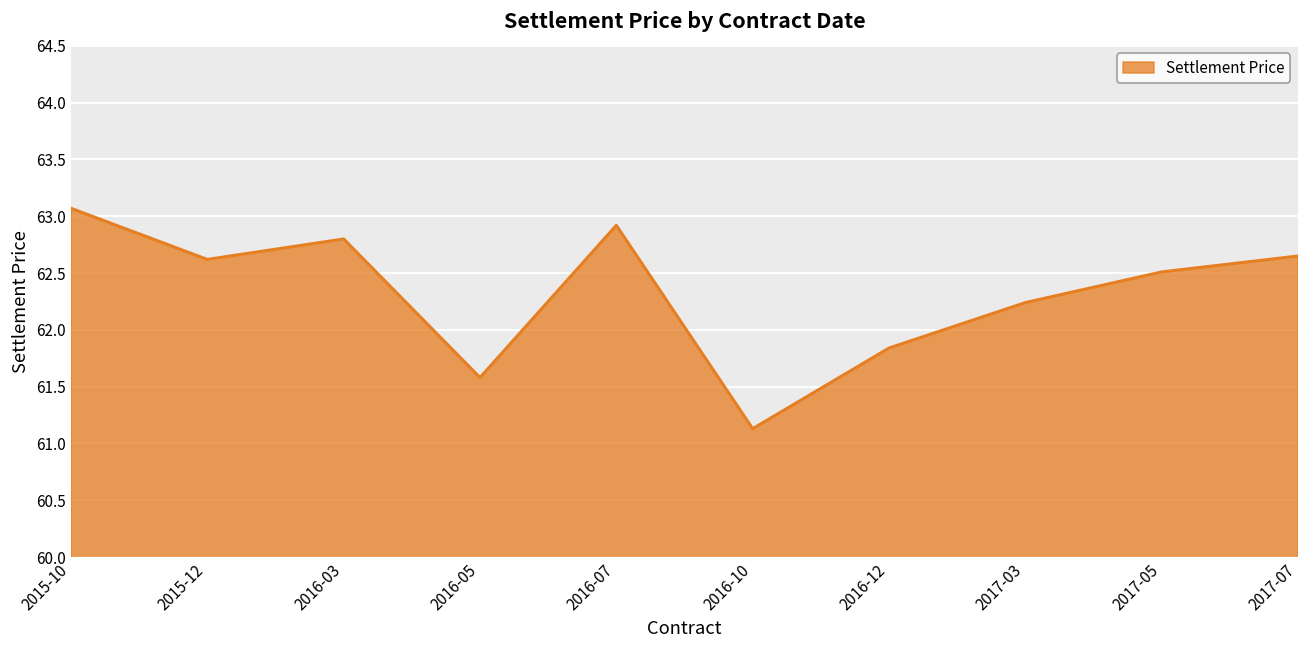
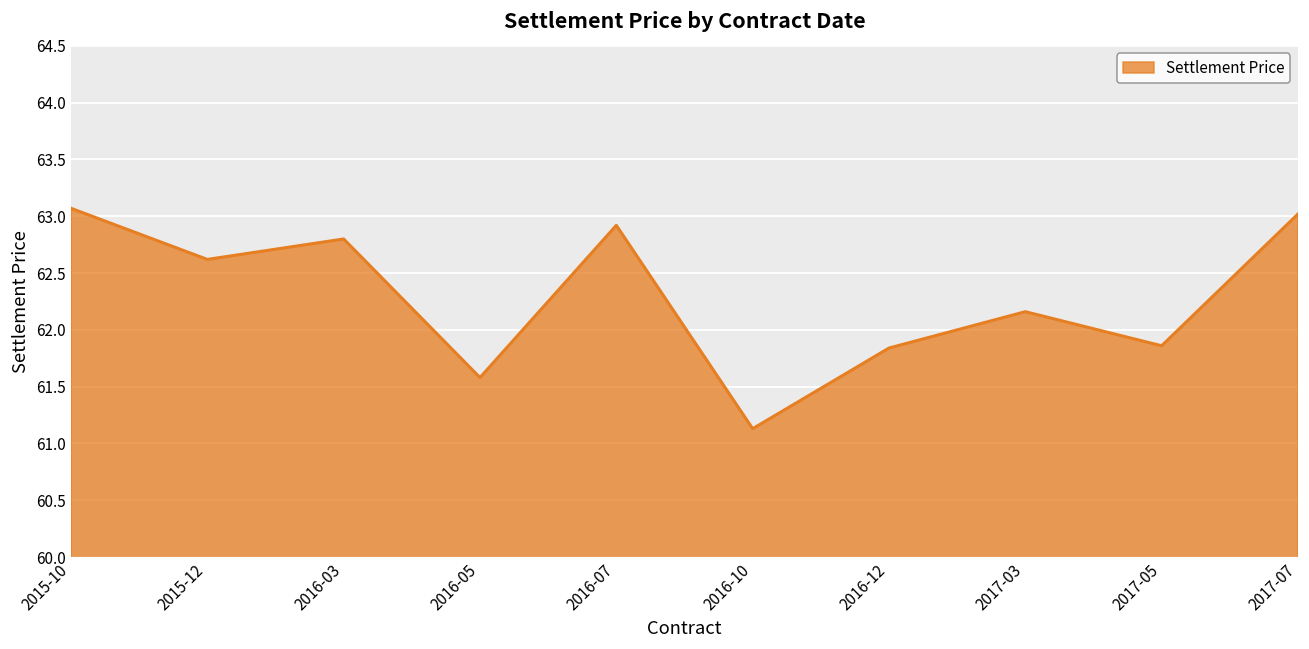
2017-03: 62.24 -> 62.16
2017-05: 62.51 -> 61.86
2017-07: 62.65 -> 63.02
